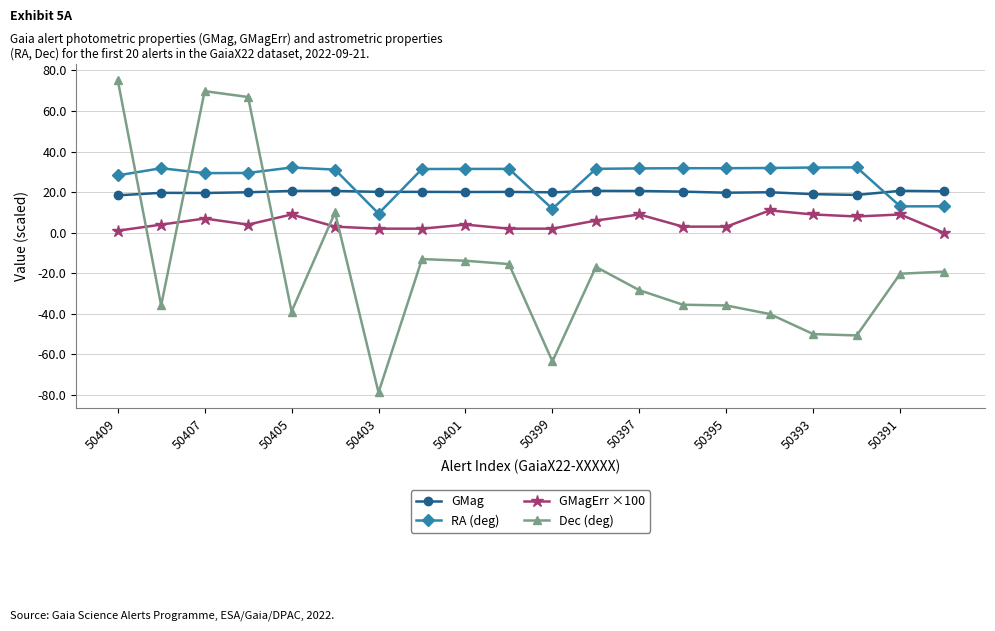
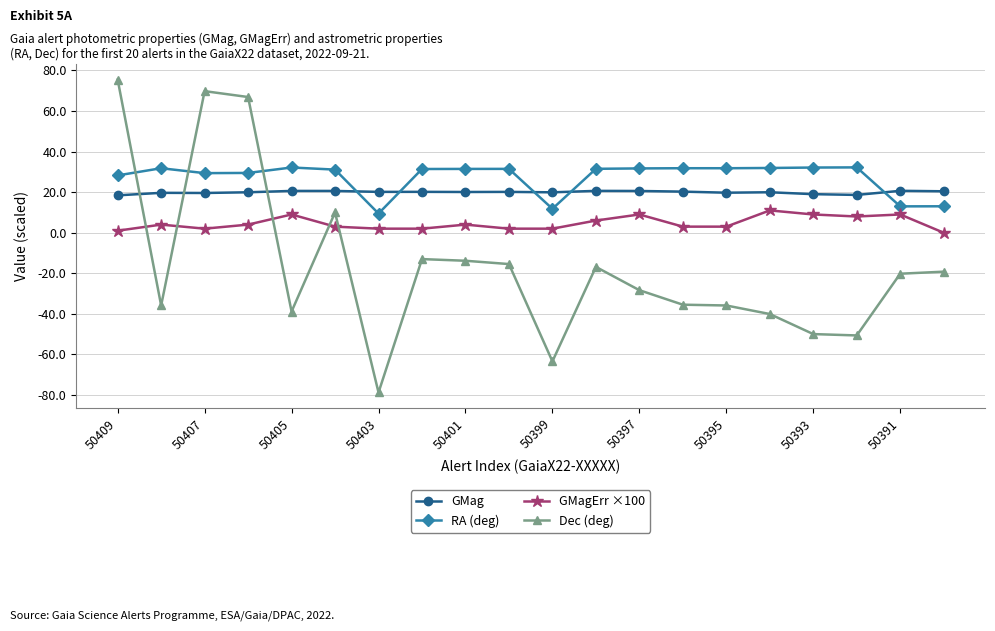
GMagErr ×100, 50407: 7 -> 2
